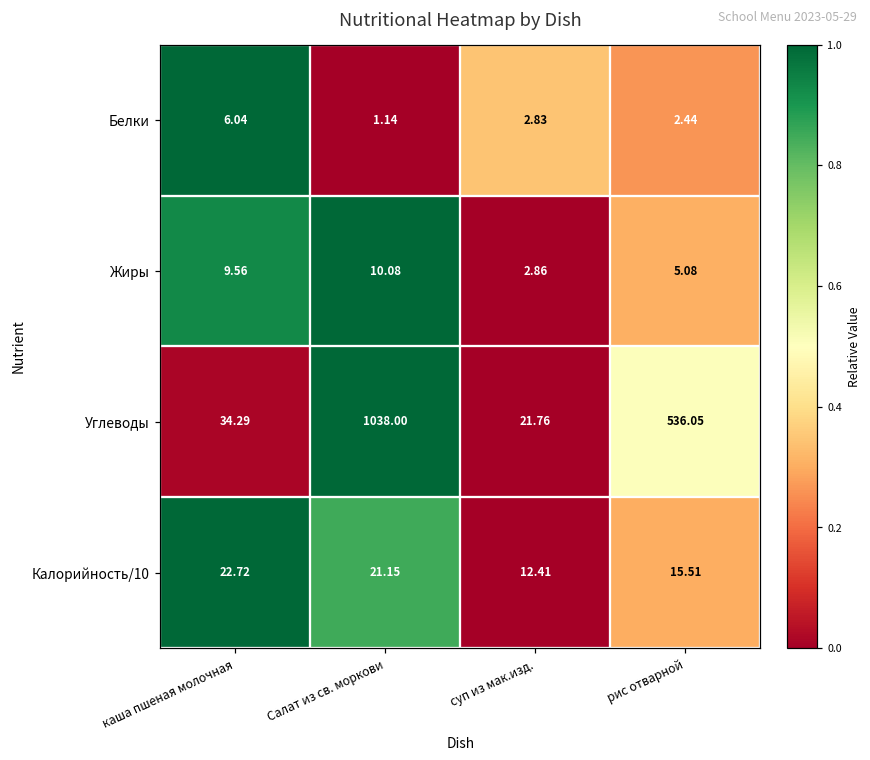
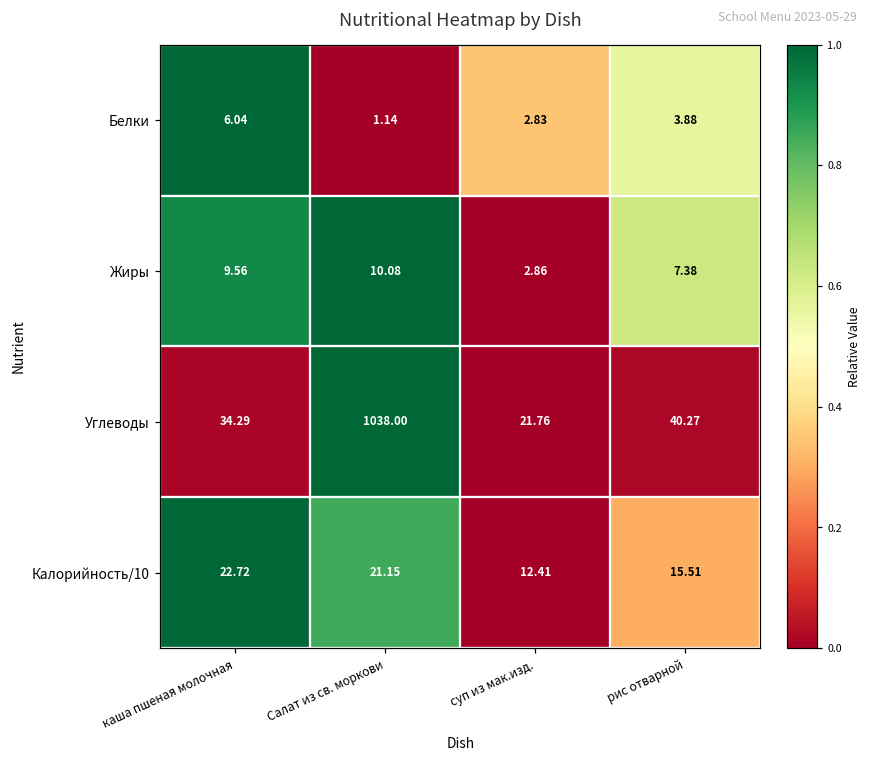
Белки, рис отварной: 2.44 -> 3.88
Жиры, рис отварной: 5.08 -> 7.38
Углеводы, рис отварной: 536.05 -> 40.27
